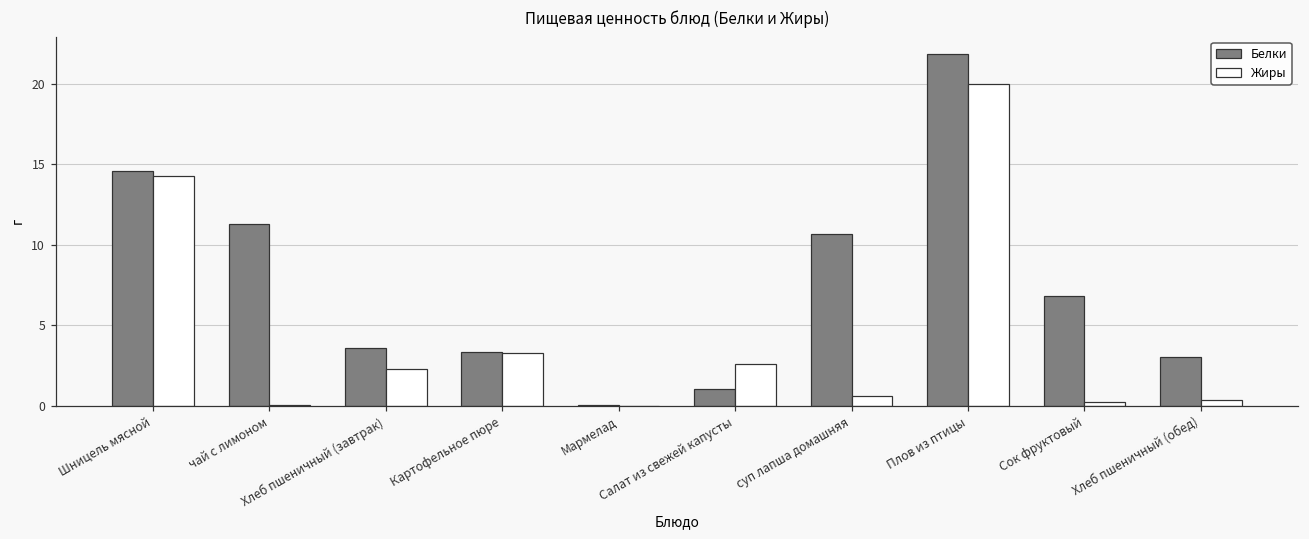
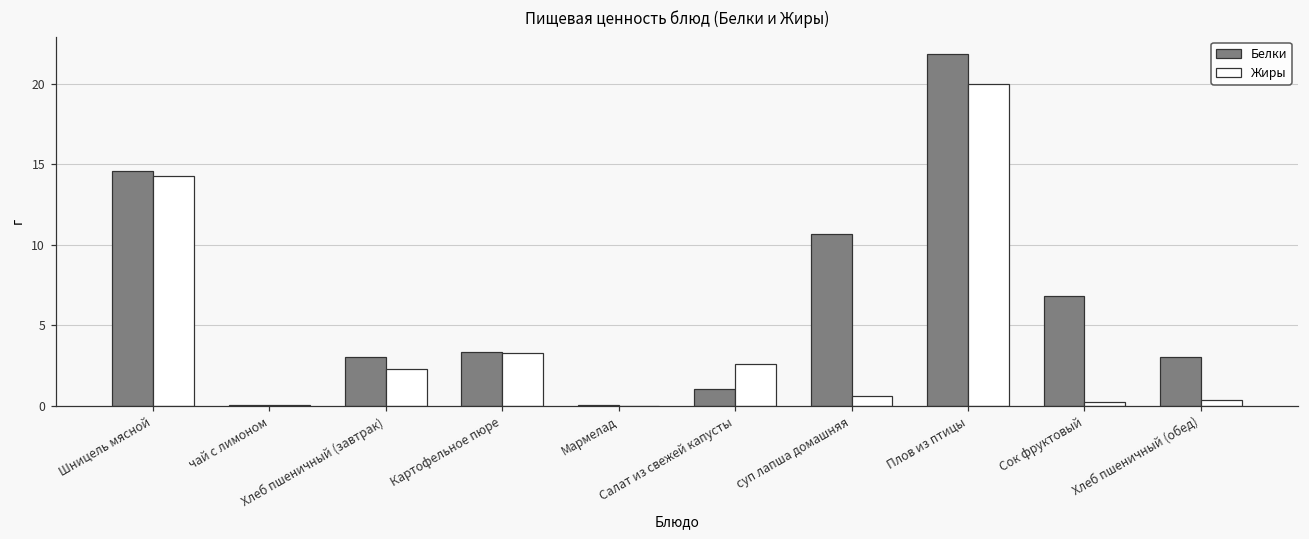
Белки, чай с лимоном: 11.3 -> 0.1
Белки, Хлеб пшеничный (завтрак): 3.6 -> 3.0
